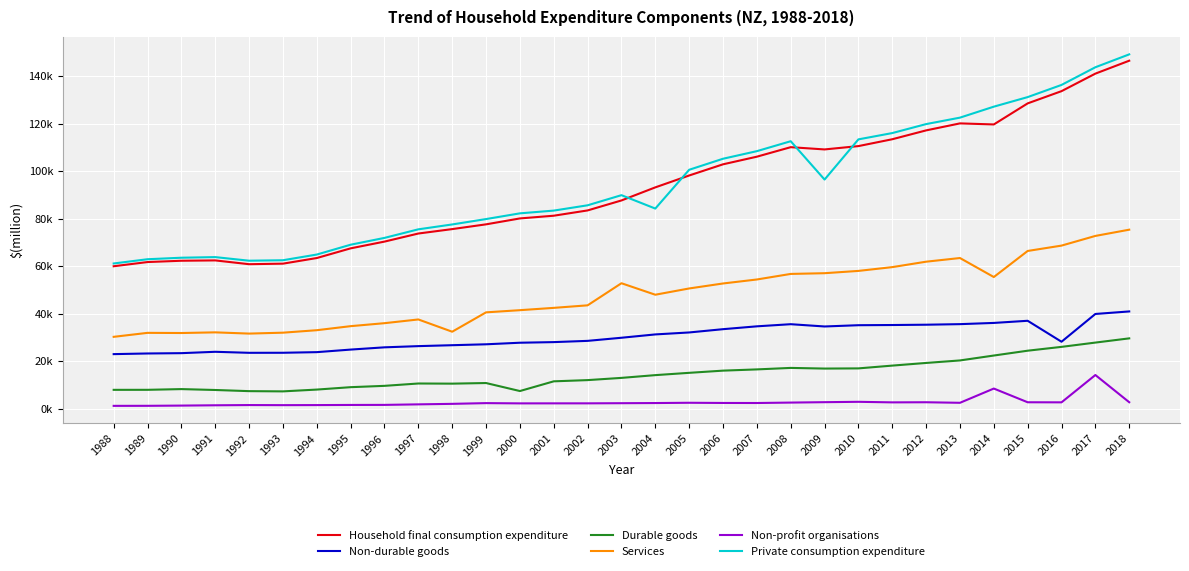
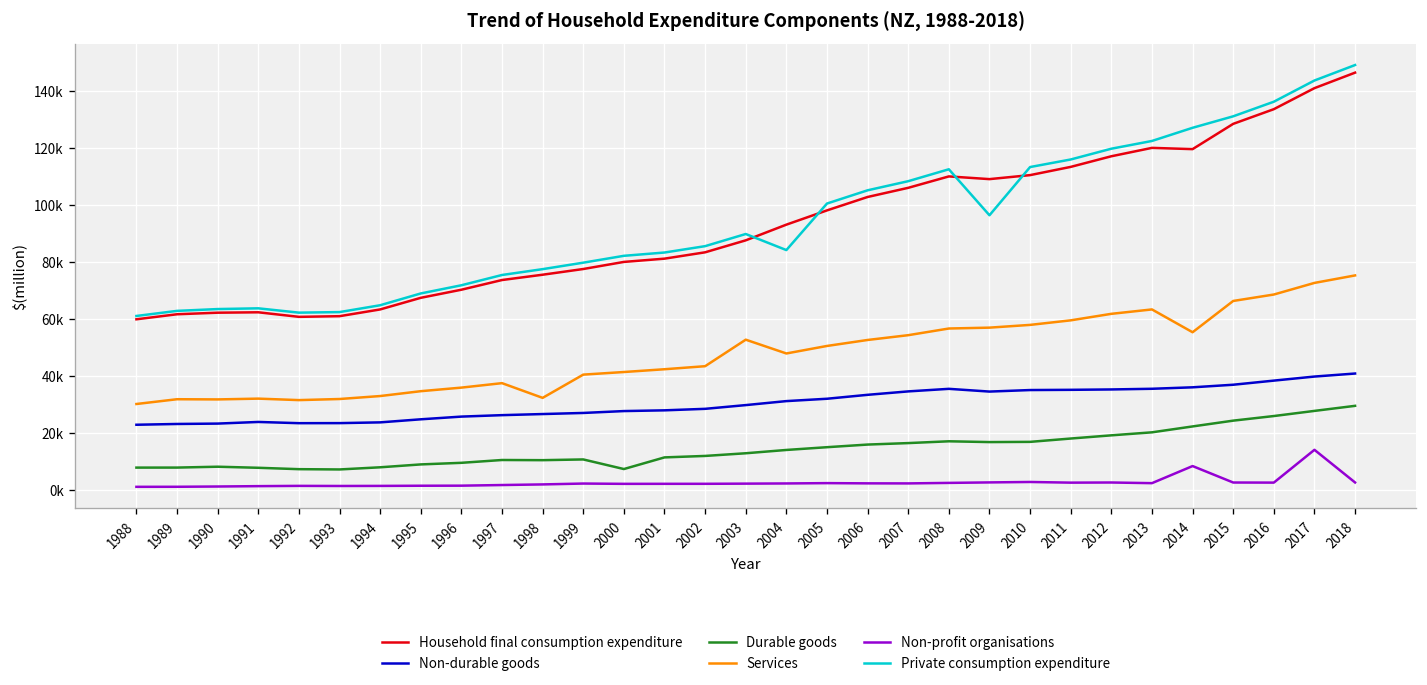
Non-durable goods, 2016: 28000 -> 38000
